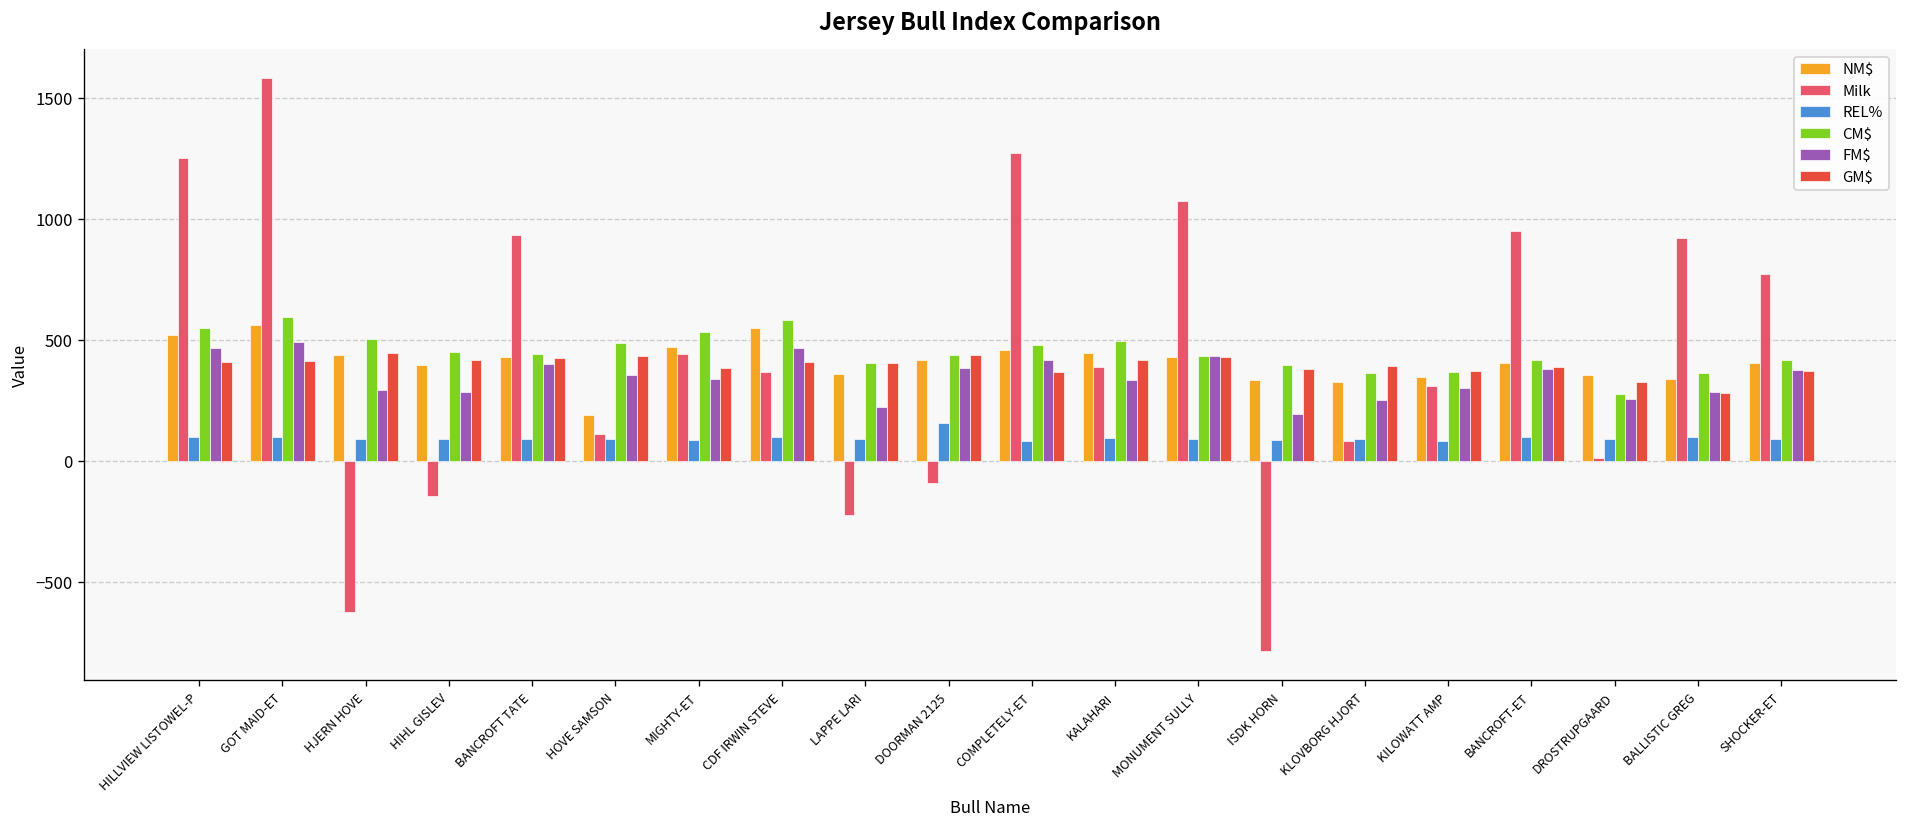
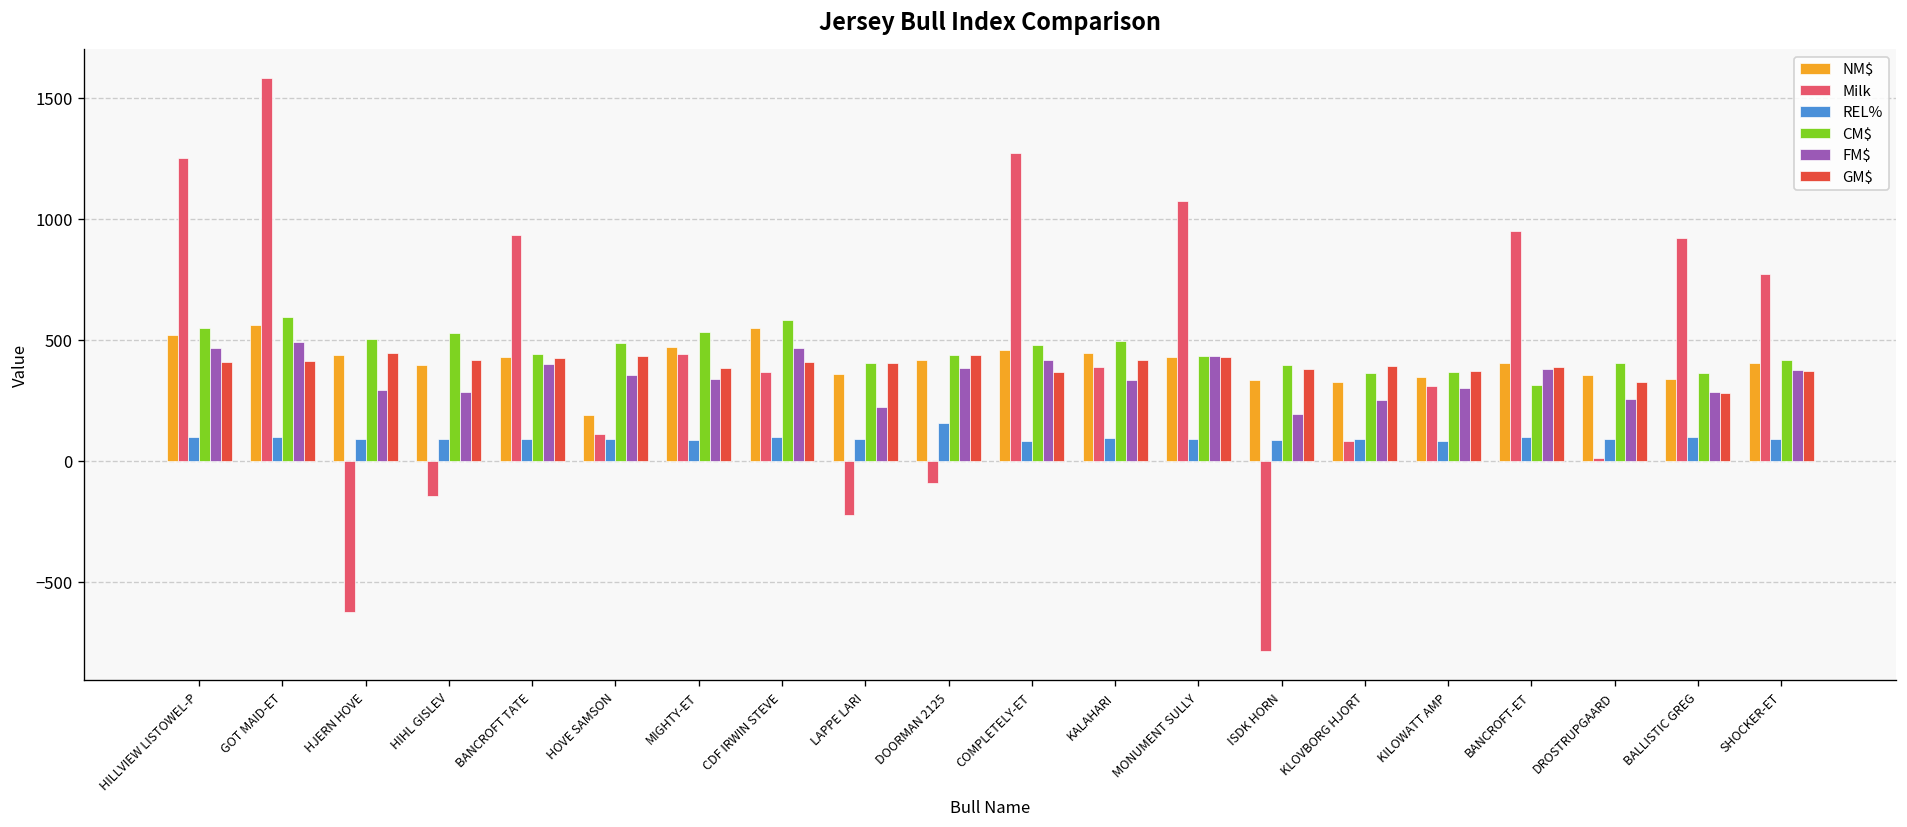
CM$, HIHL GISLEV: 450 -> 530
CM$, BANCROFT-ET: 420 -> 310
CM$, DROSTRUPGAARD: 270 -> 400
